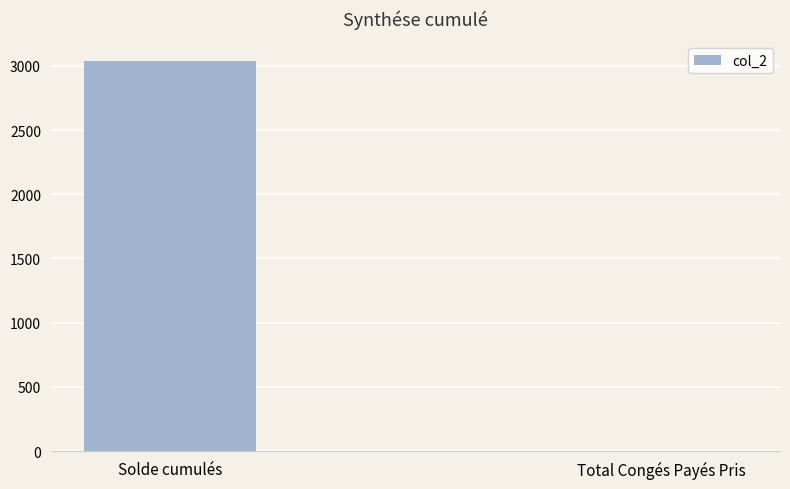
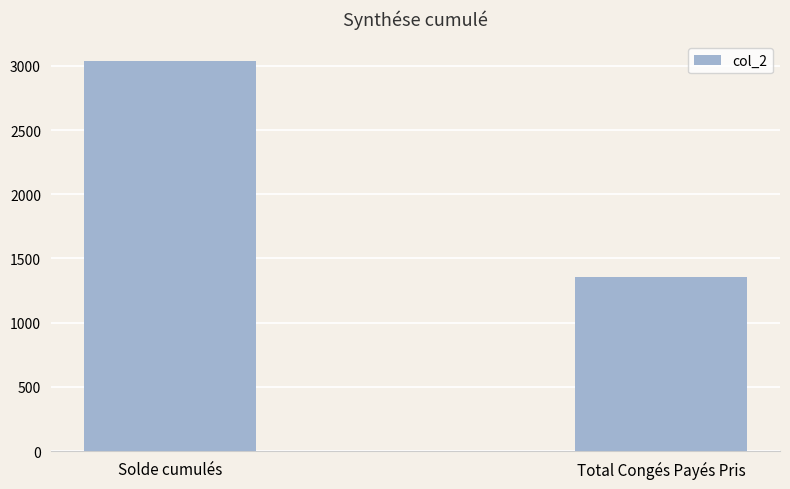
Total Congés Payés Pris: 10 -> 1350
